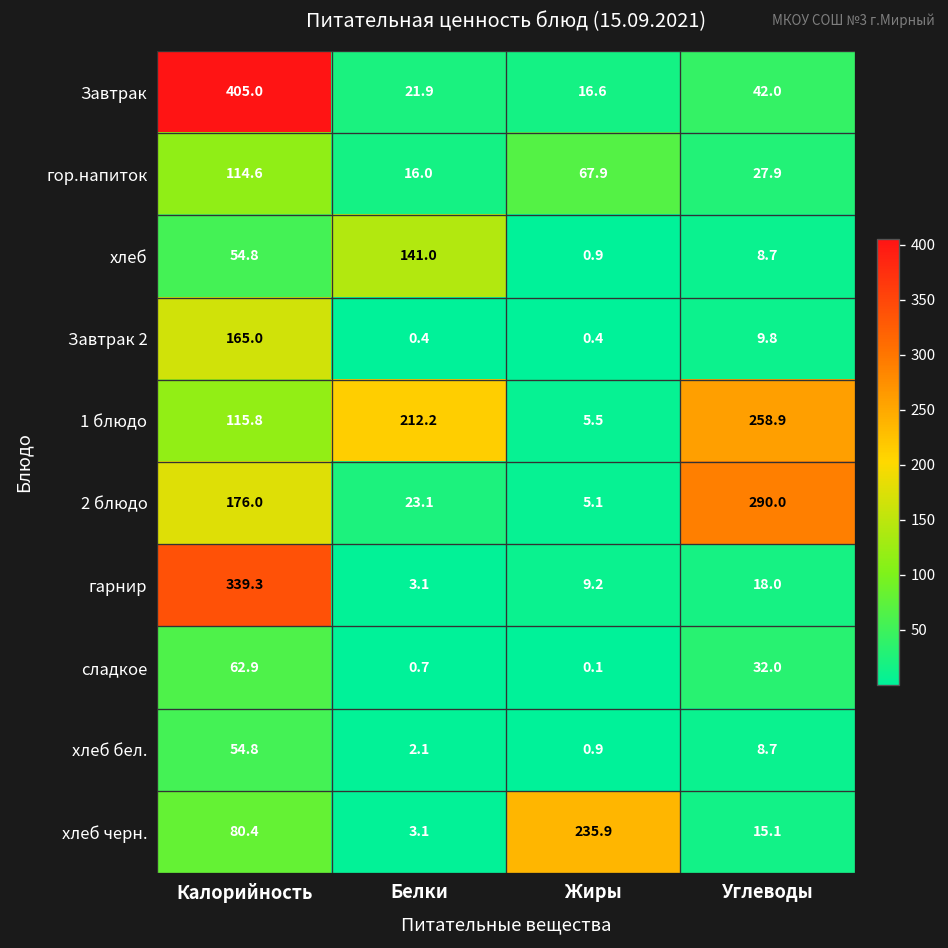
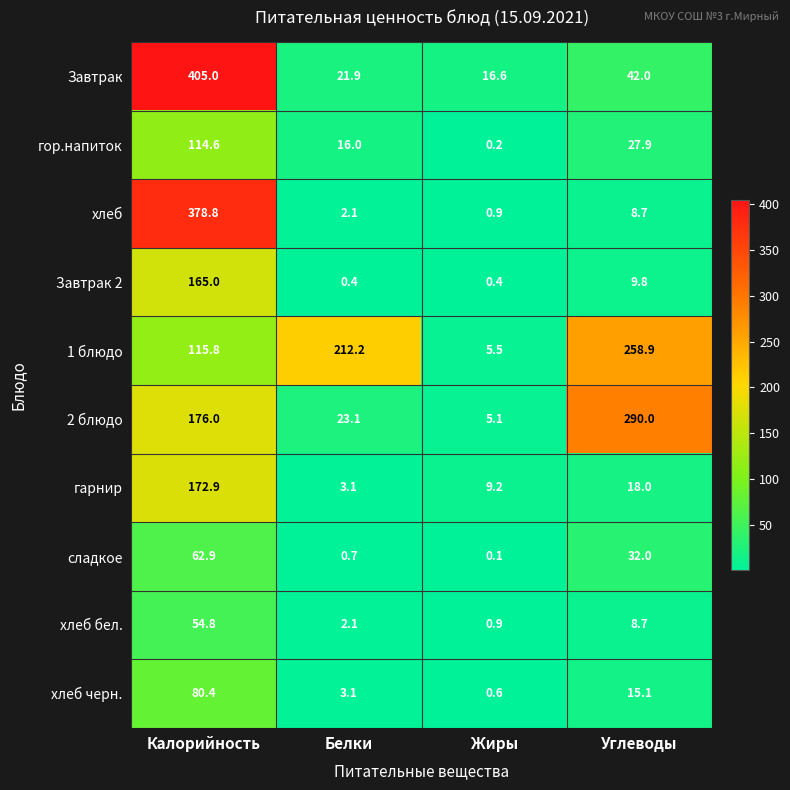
гор.напиток, Жиры: 67.9 -> 0.2
хлеб, Калорийность: 54.8 -> 378.8
хлеб, Белки: 141.0 -> 2.1
гарнир, Калорийность: 339.3 -> 172.9
хлеб черн., Жиры: 235.9 -> 0.6
